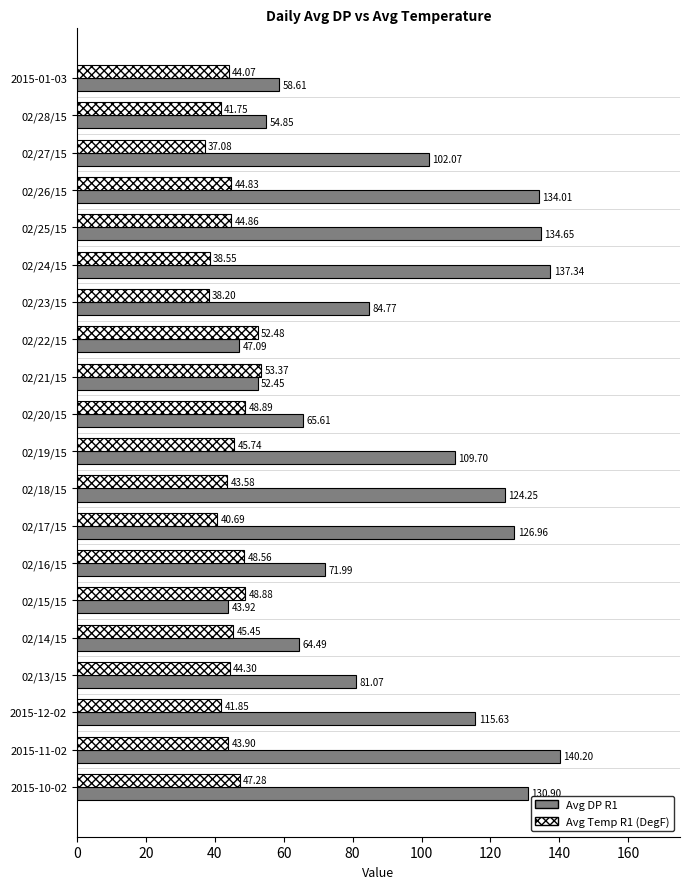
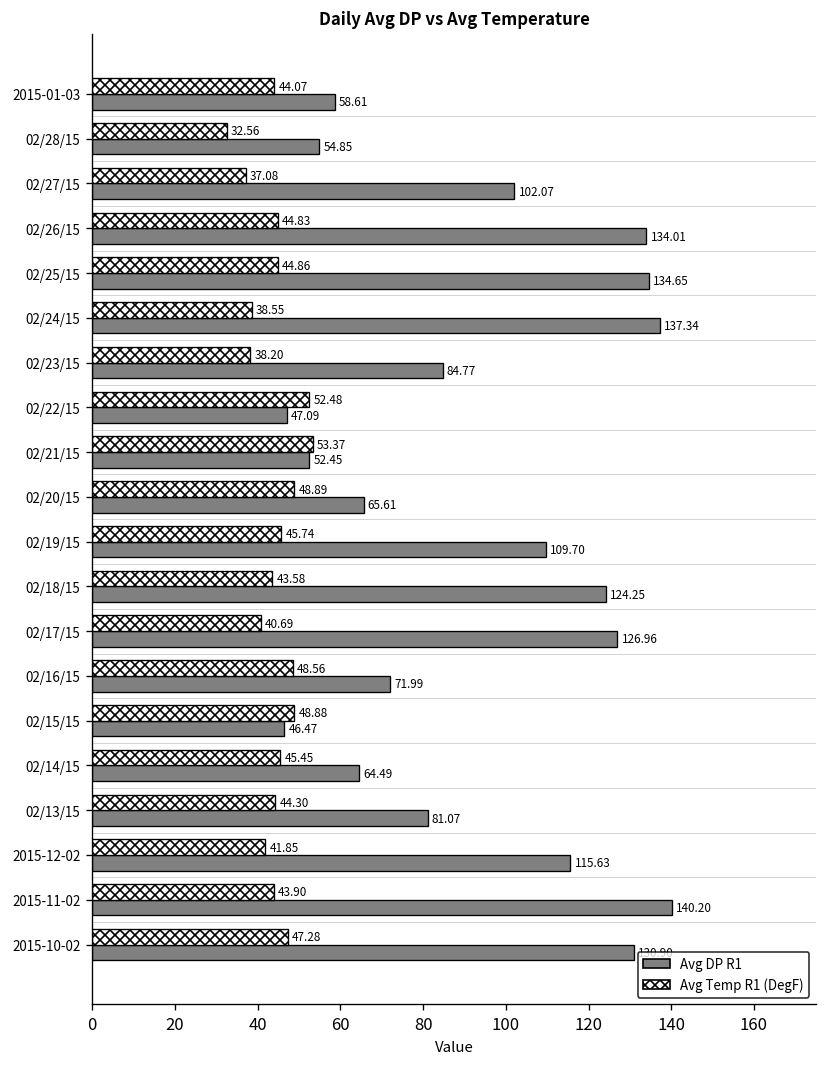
Avg Temp R1 (DegF), 02/28/15: 41.75 -> 32.56
Avg DP R1, 02/15/15: 43.92 -> 46.47
